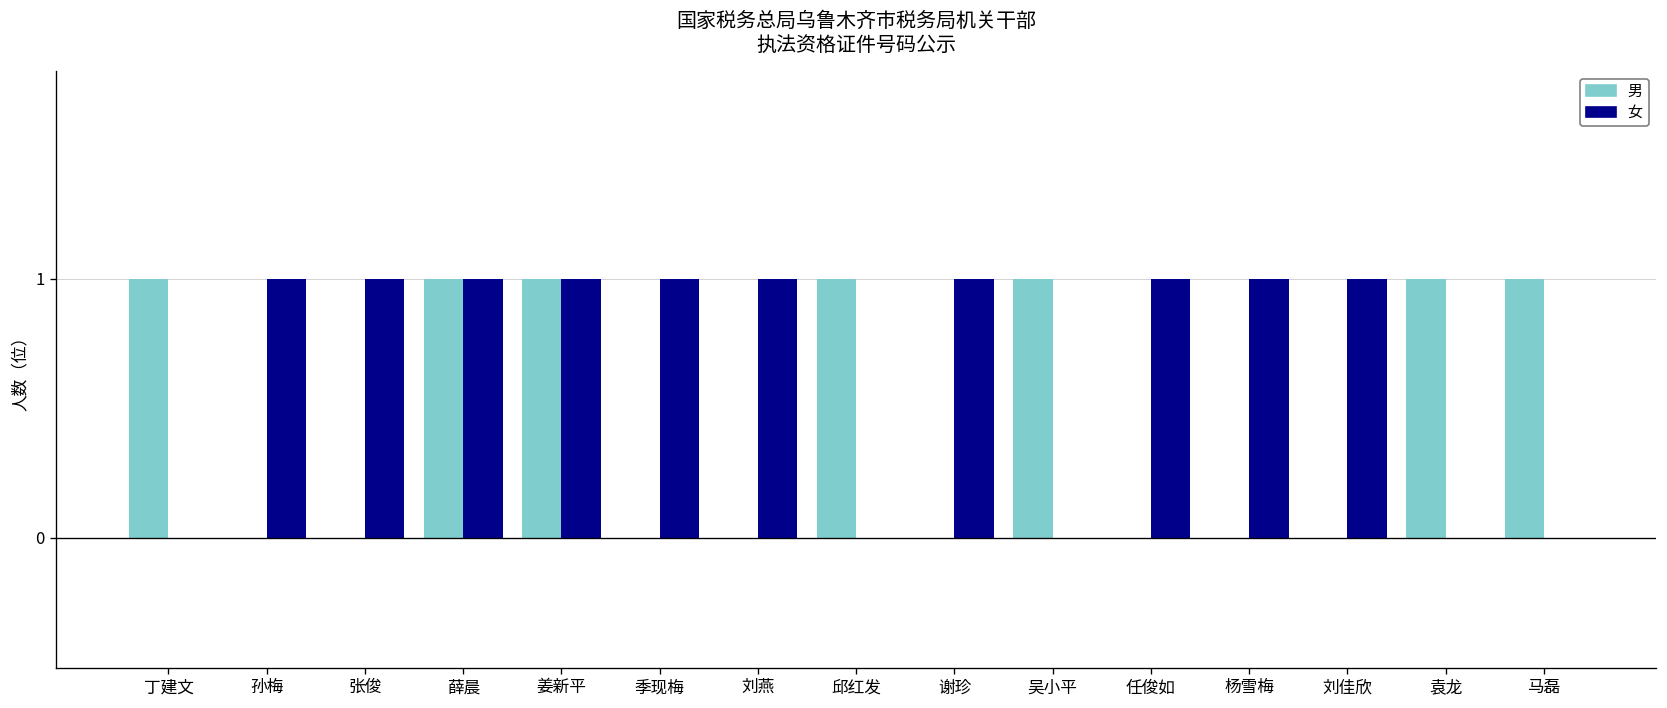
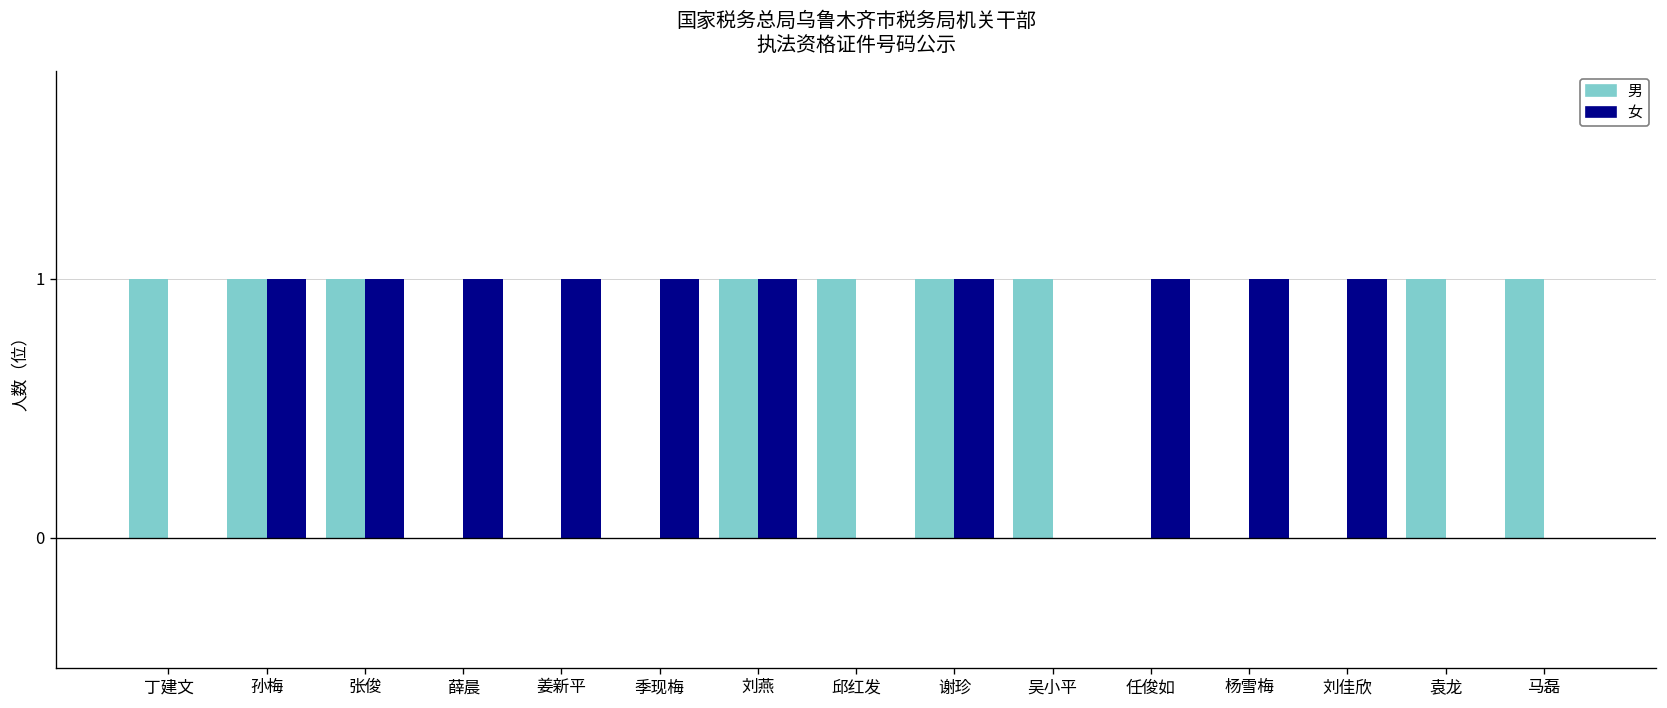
男, 孙梅: 0 -> 1
男, 张俊: 0 -> 1
男, 薛晨: 1 -> 0
男, 姜新平: 1 -> 0
男, 刘燕: 0 -> 1
男, 谢珍: 0 -> 1
